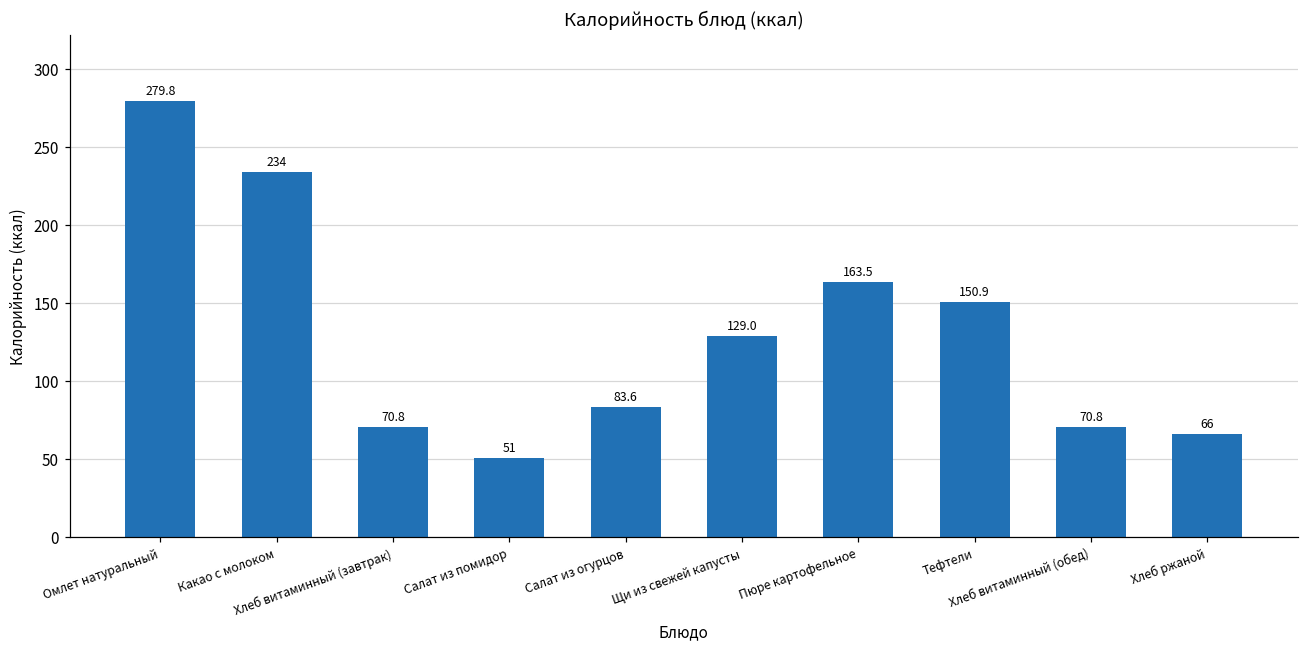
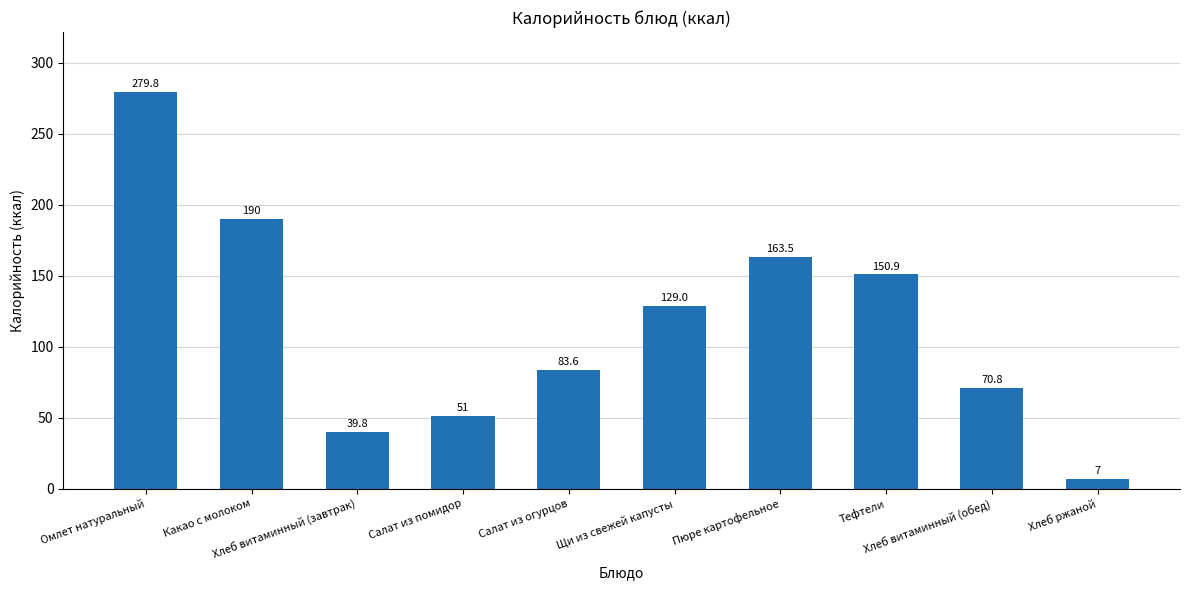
Какао с молоком: 234 -> 190
Хлеб витаминный (завтрак): 70.8 -> 39.8
Хлеб ржаной: 66 -> 7
